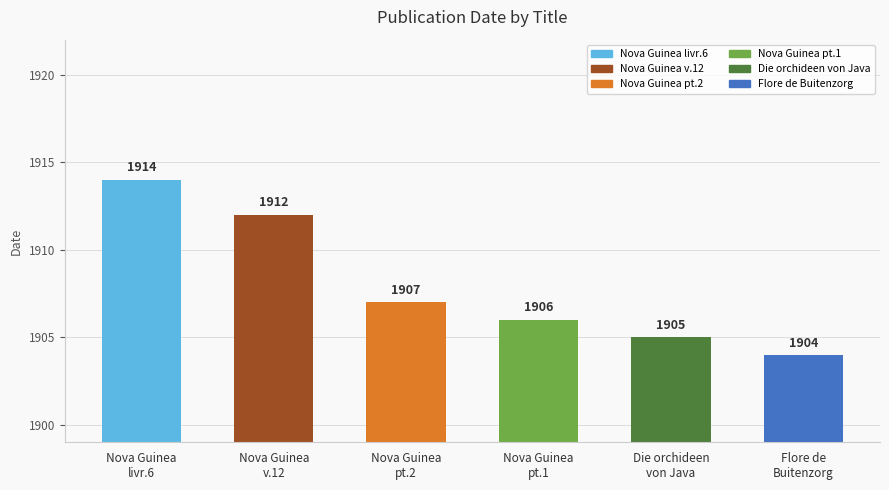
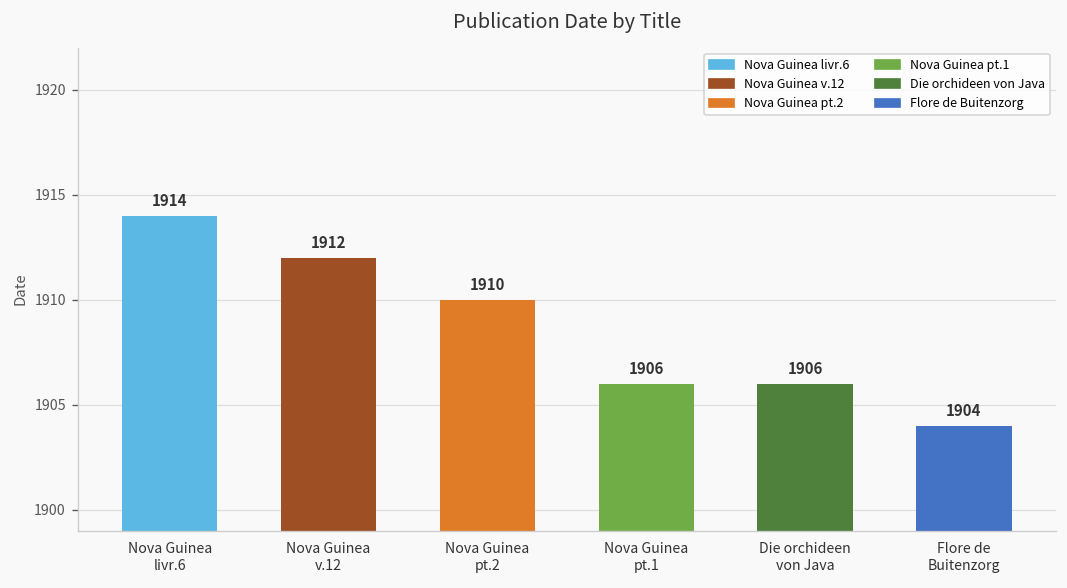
Nova Guinea pt.2: 1907 -> 1910
Die orchideen von Java: 1905 -> 1906
